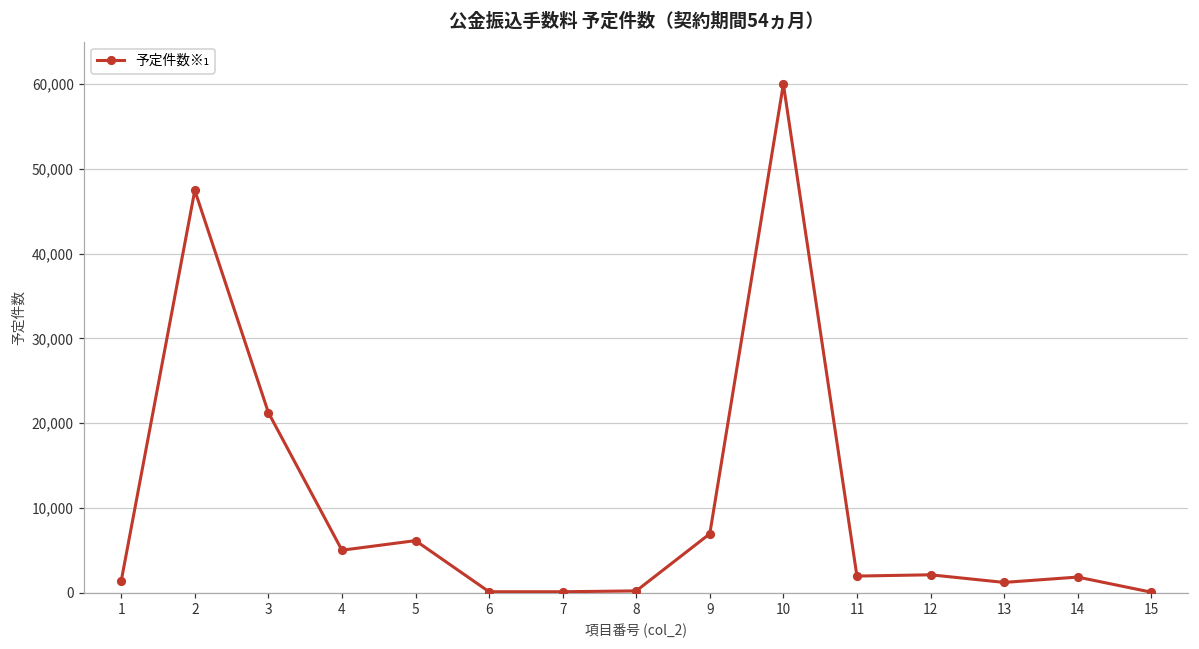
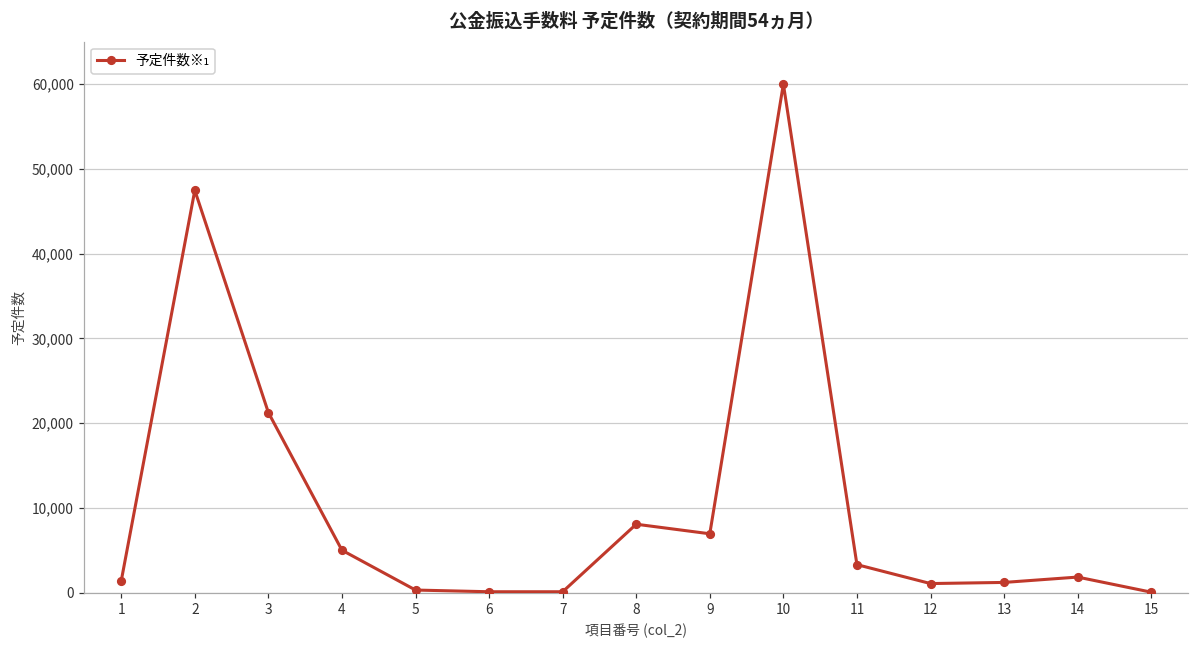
5: 6,000 -> 0
8: 0 -> 8,000
11: 2,000 -> 3,000
12: 2,000 -> 1,000
